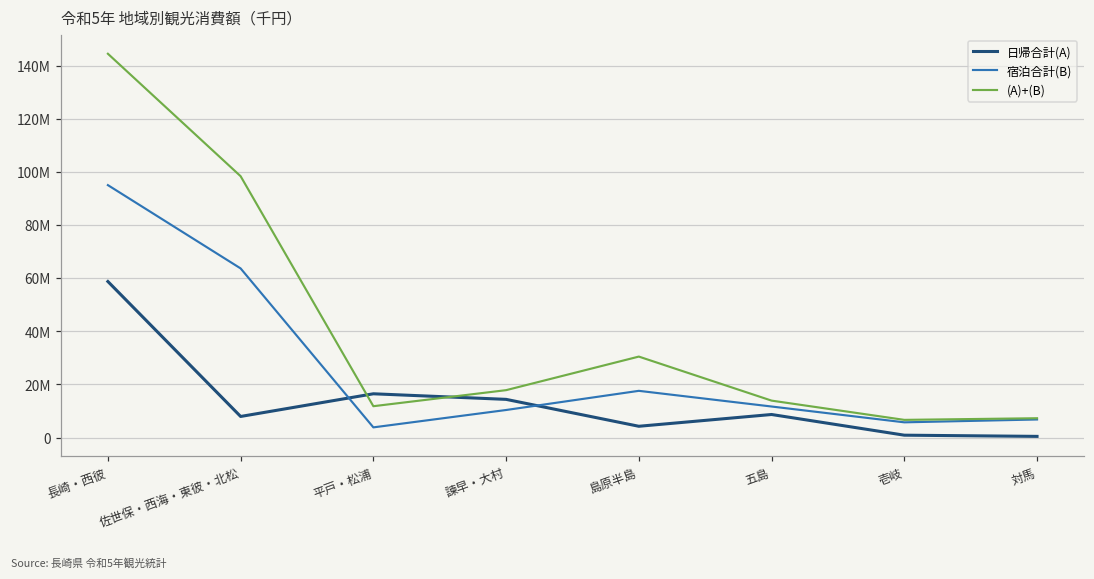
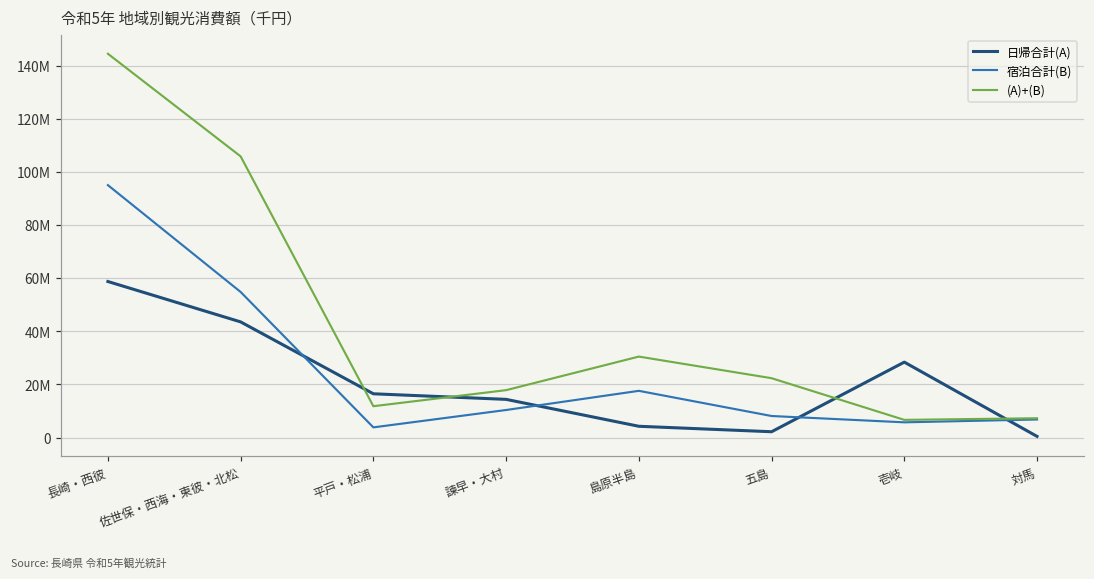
日帰合計(A), 佐世保・西海・東彼・北松: 8000000 -> 44000000
宿泊合計(B), 佐世保・西海・東彼・北松: 64000000 -> 55000000
(A)+(B), 佐世保・西海・東彼・北松: 98000000 -> 106000000
日帰合計(A), 五島: 9000000 -> 2000000
宿泊合計(B), 五島: 12000000 -> 8000000
(A)+(B), 五島: 14000000 -> 22000000
日帰合計(A), 壱岐: 1000000 -> 28000000
